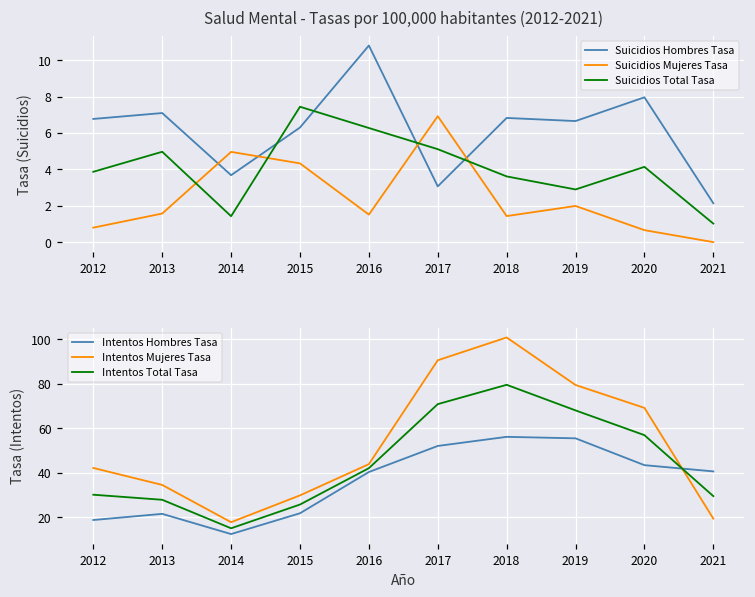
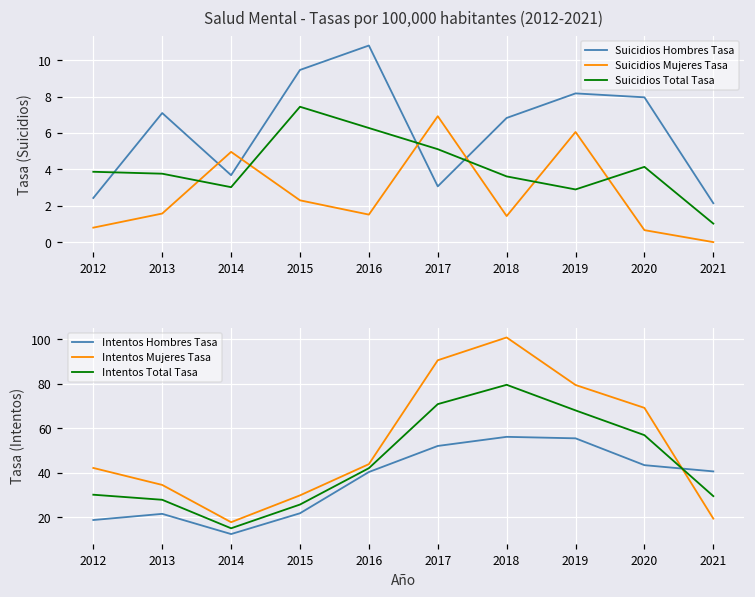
Salud Mental - Tasas por 100,000 habitantes (2012-2021), Suicidios Hombres Tasa, 2012: 6.8 -> 2.4
Salud Mental - Tasas por 100,000 habitantes (2012-2021), Suicidios Total Tasa, 2013: 5.0 -> 3.8
Salud Mental - Tasas por 100,000 habitantes (2012-2021), Suicidios Total Tasa, 2014: 1.4 -> 3.0
Salud Mental - Tasas por 100,000 habitantes (2012-2021), Suicidios Hombres Tasa, 2015: 6.3 -> 9.5
Salud Mental - Tasas por 100,000 habitantes (2012-2021), Suicidios Mujeres Tasa, 2015: 4.3 -> 2.3
Salud Mental - Tasas por 100,000 habitantes (2012-2021), Suicidios Hombres Tasa, 2019: 6.7 -> 8.2
Salud Mental - Tasas por 100,000 habitantes (2012-2021), Suicidios Mujeres Tasa, 2019: 2.0 -> 6.1
